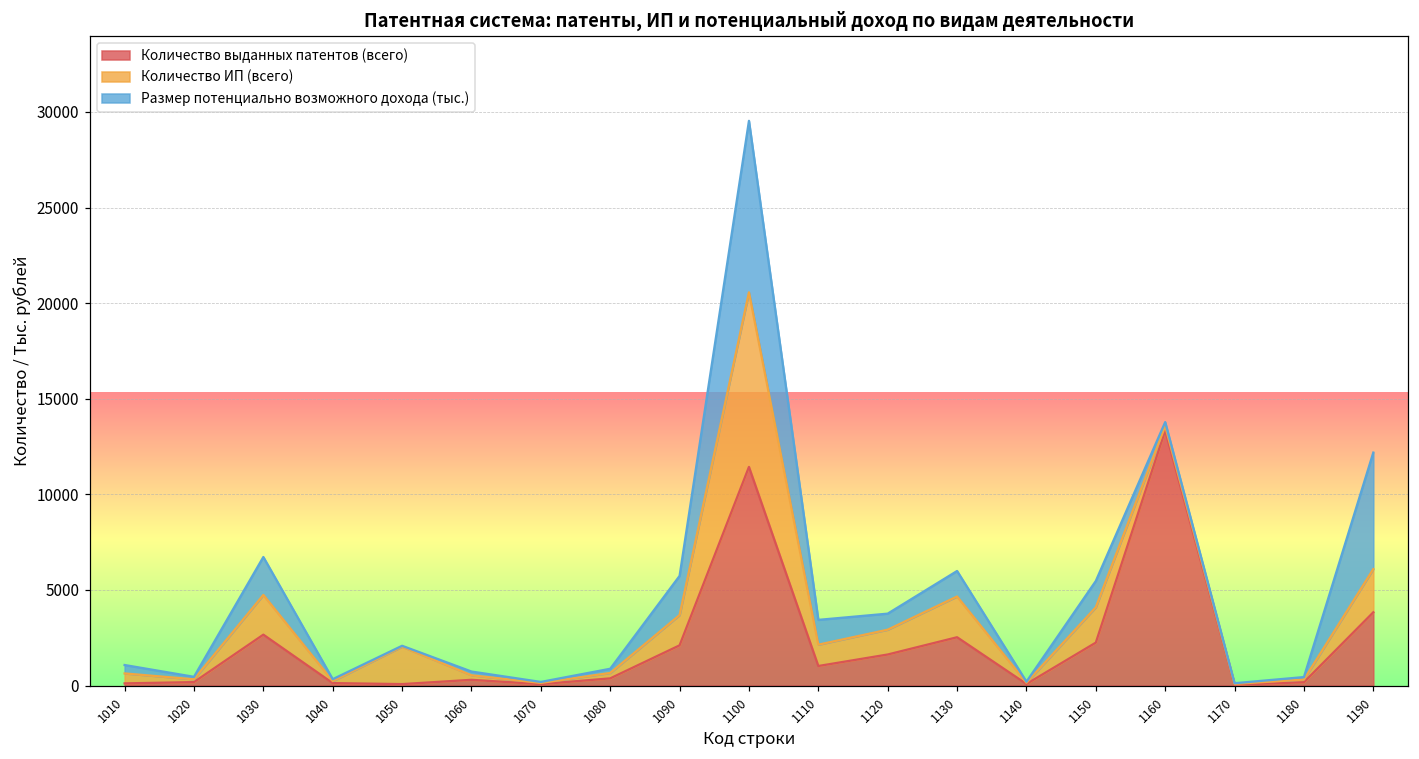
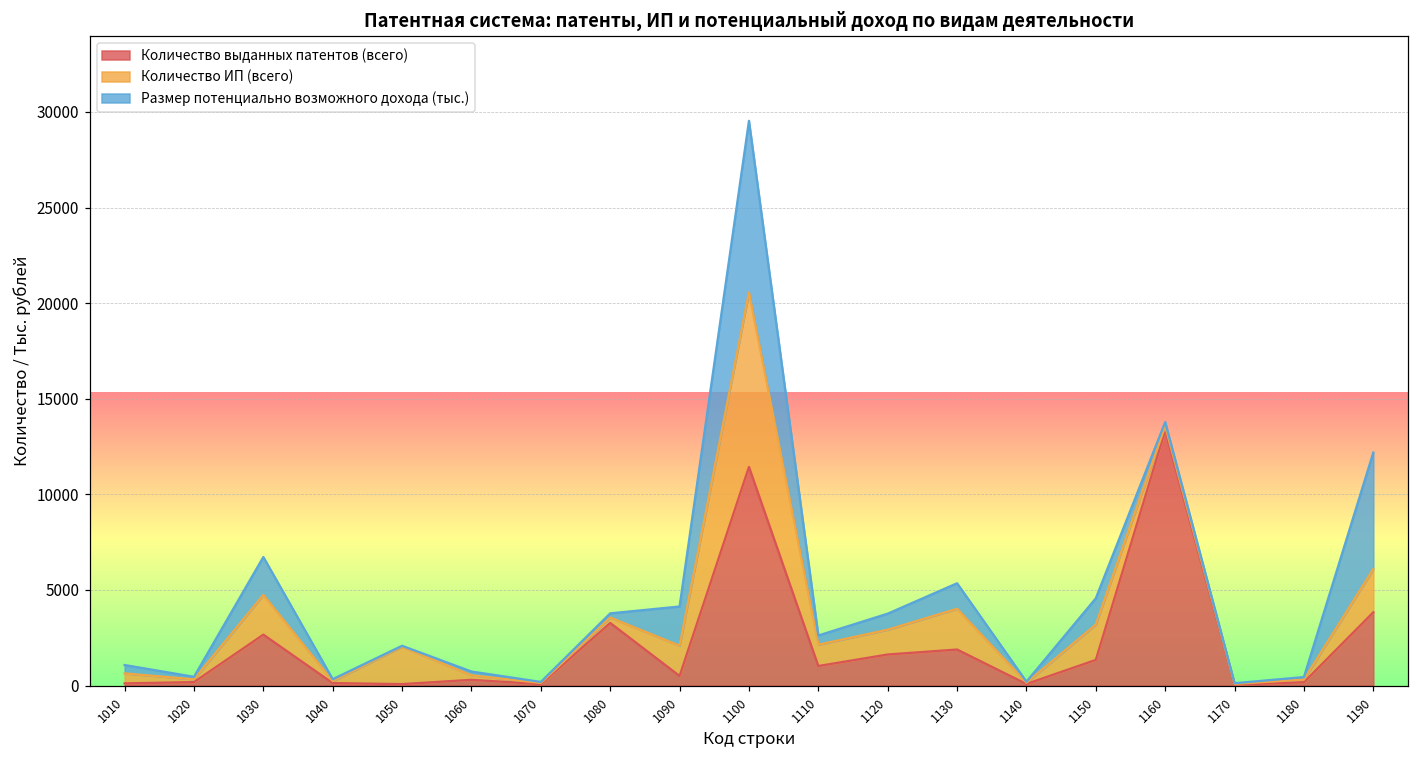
Количество выданных патентов (всего), 1080: 400 -> 3300
Количество выданных патентов (всего), 1090: 2100 -> 500
Размер потенциально возможного дохода (тыс.), 1110: 1300 -> 500
Количество выданных патентов (всего), 1130: 2500 -> 1900
Количество выданных патентов (всего), 1150: 2200 -> 1300
